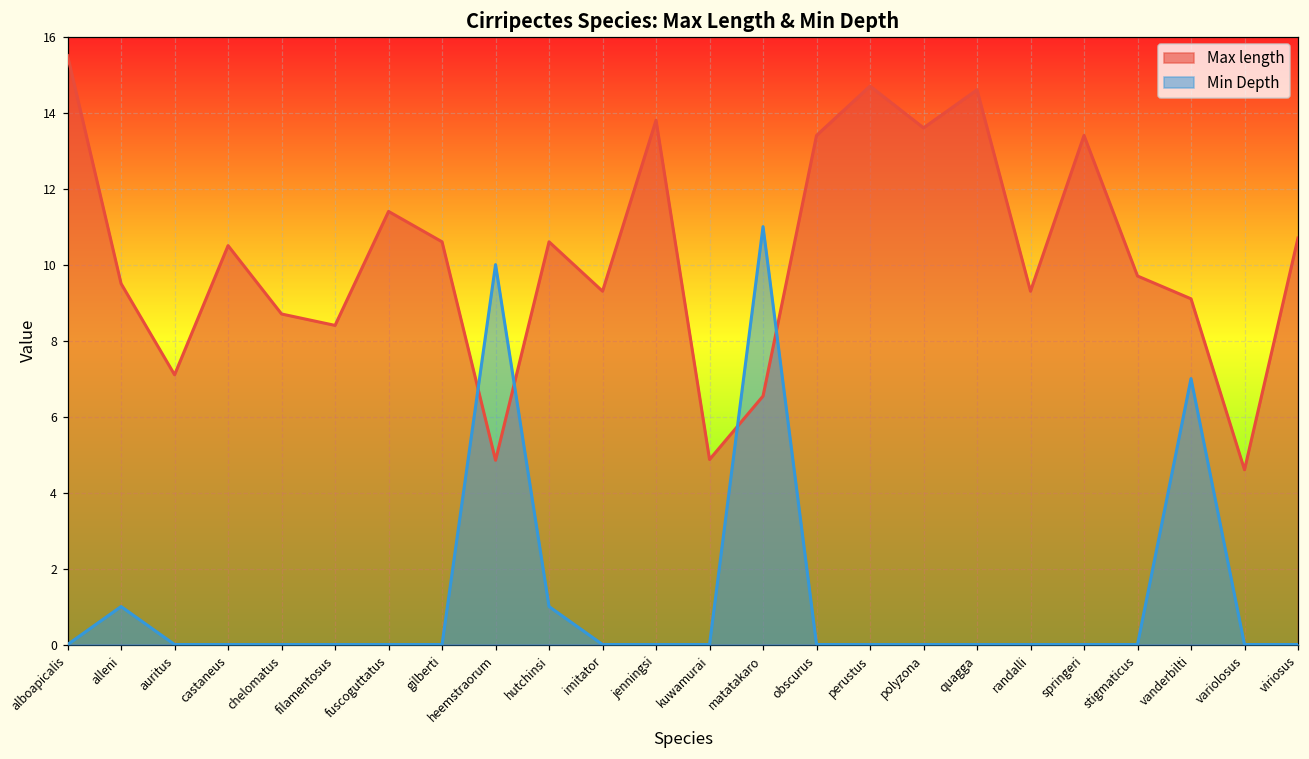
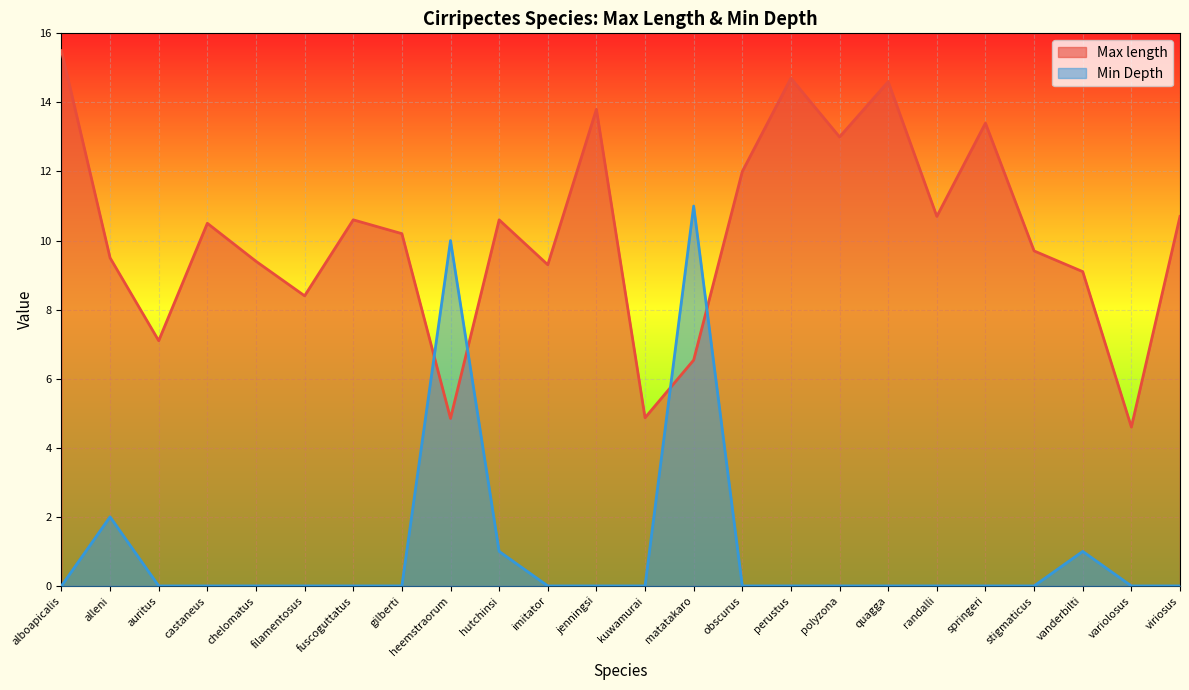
Min Depth, alleni: 1 -> 2
Max length, chelomatus: 8.7 -> 9.4
Max length, fuscoguttatus: 11.4 -> 10.6
Max length, gilberti: 10.6 -> 10.2
Max length, obscurus: 13.4 -> 12.0
Max length, polyzona: 13.6 -> 13.0
Max length, randalli: 9.3 -> 10.7
Min Depth, vanderbilti: 7 -> 1
